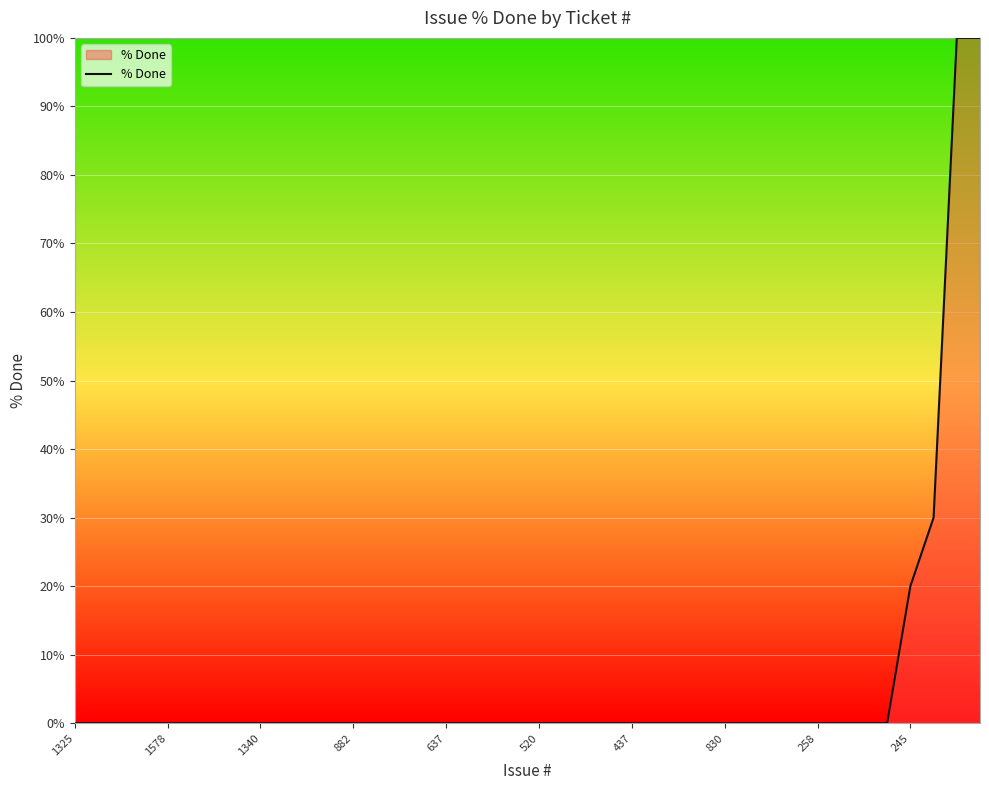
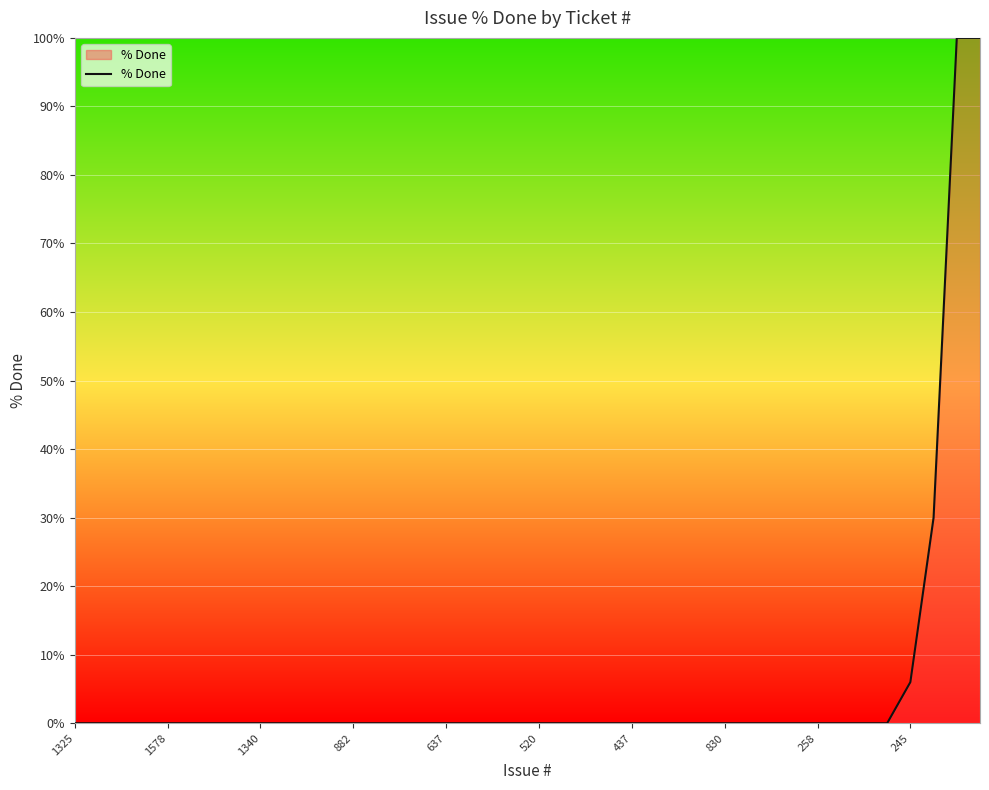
245: 20% -> 6%
